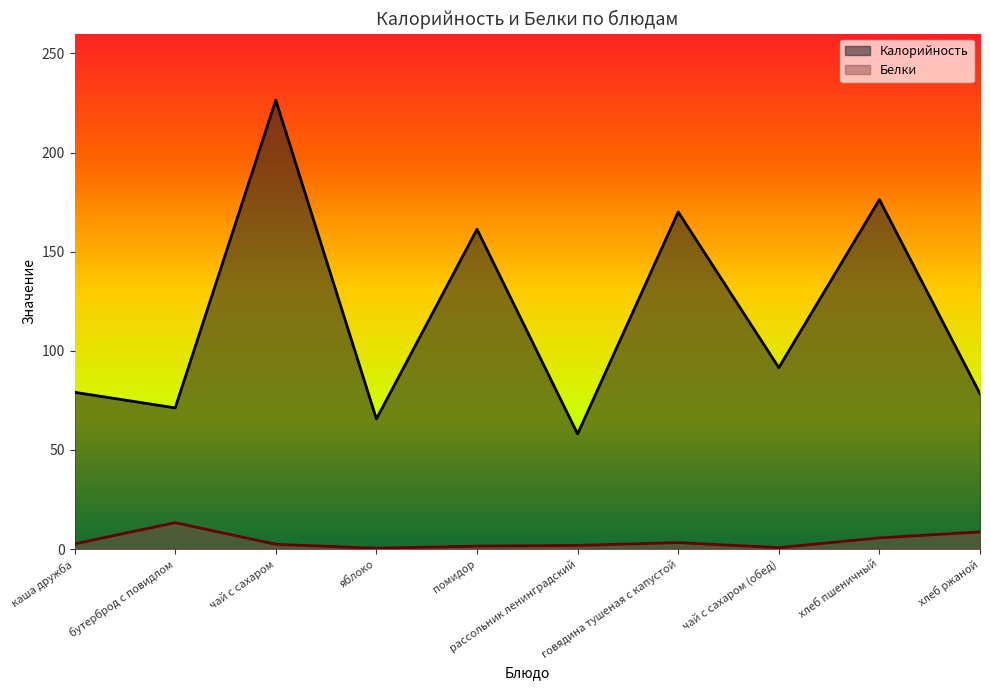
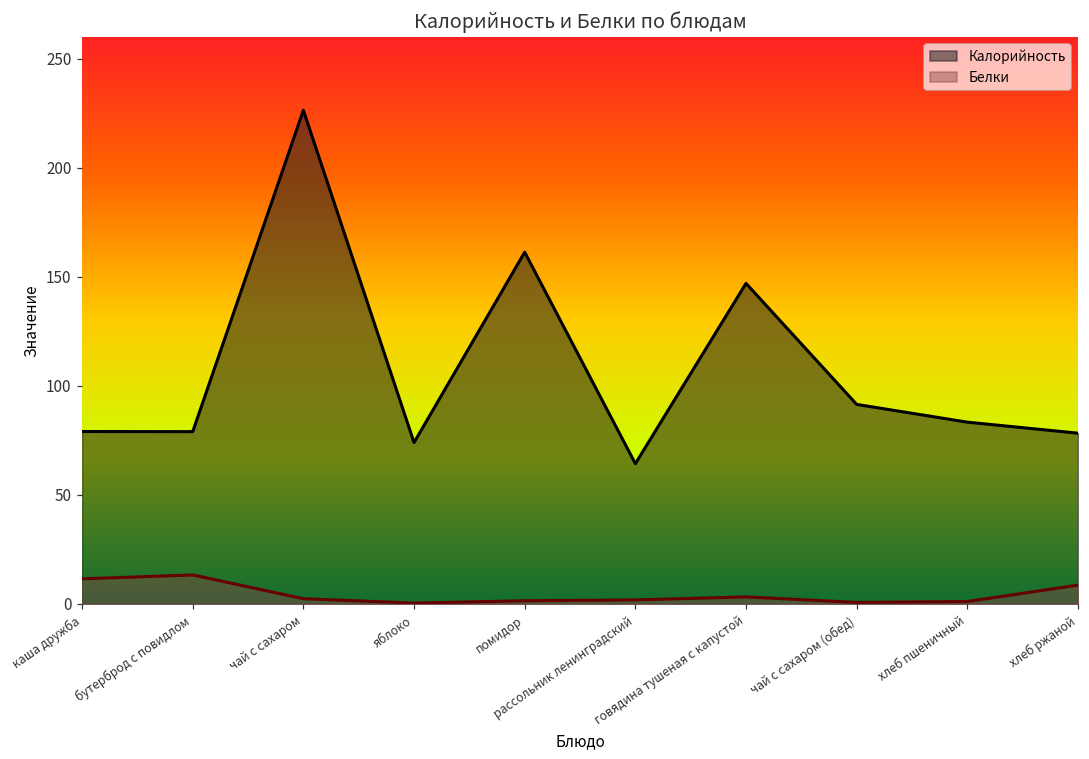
Белки, каша дружба: 3 -> 12
Калорийность, бутерброд с повидлом: 71 -> 79
Калорийность, яблоко: 66 -> 74
Калорийность, рассольник ленинградский: 58 -> 64
Калорийность, говядина тушеная с капустой: 170 -> 147
Калорийность, хлеб пшеничный: 176 -> 83
Белки, хлеб пшеничный: 6 -> 1
